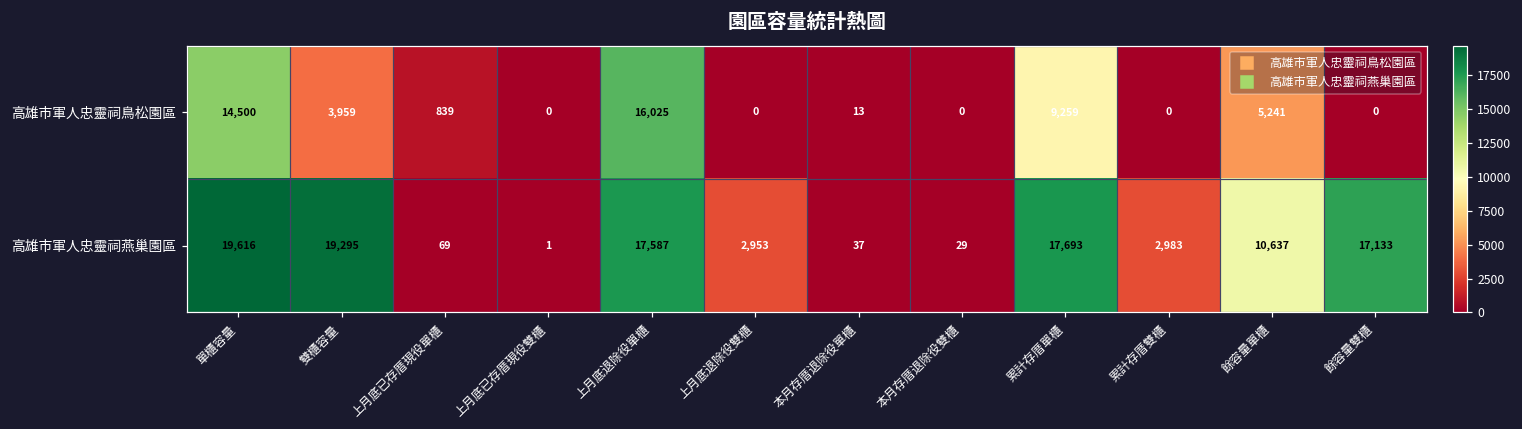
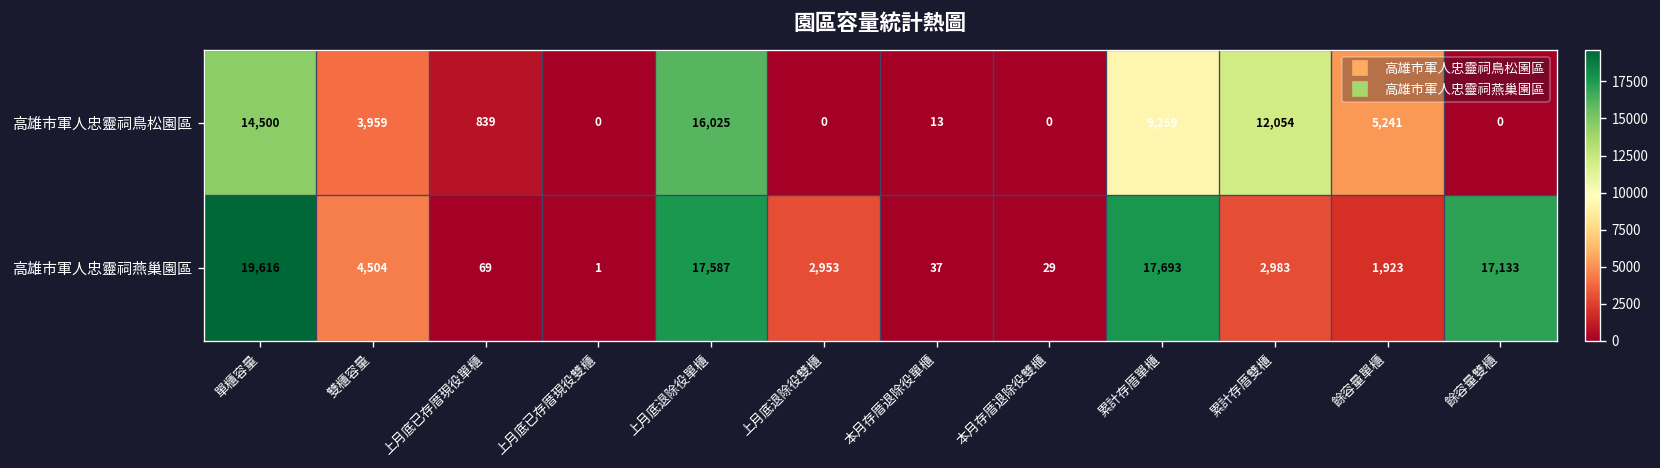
高雄市軍人忠靈祠鳥松園區, 累計存厝雙櫃: 0 -> 12,054
高雄市軍人忠靈祠燕巢園區, 雙櫃容量: 19,295 -> 4,504
高雄市軍人忠靈祠燕巢園區, 餘容量單櫃: 10,637 -> 1,923
